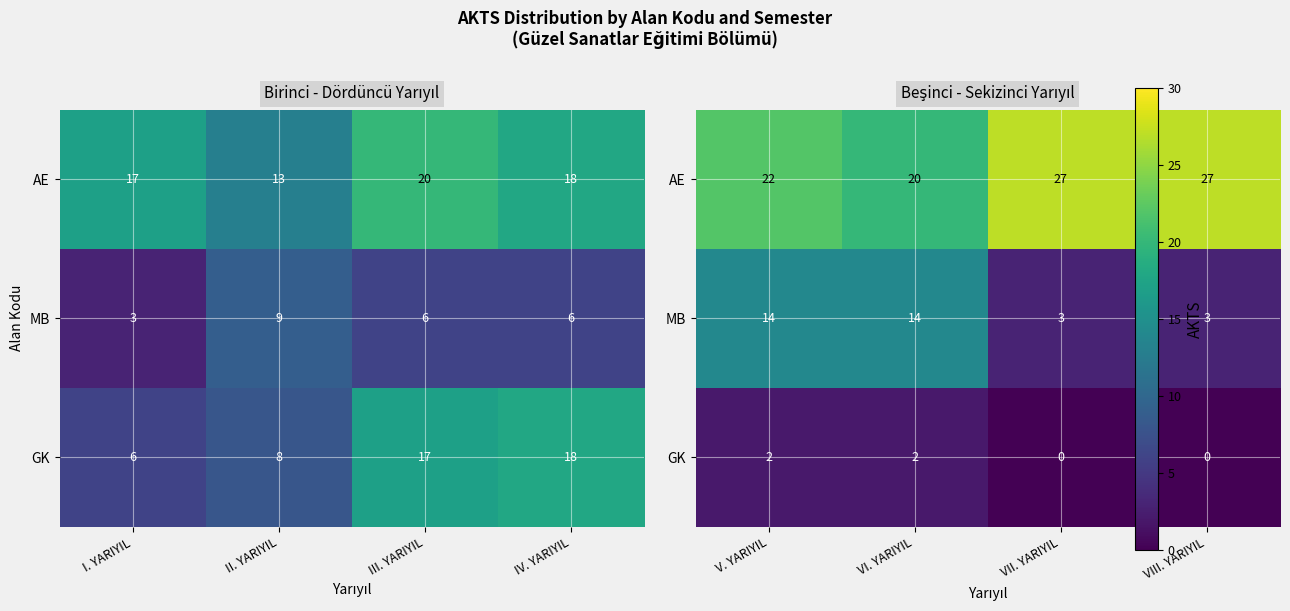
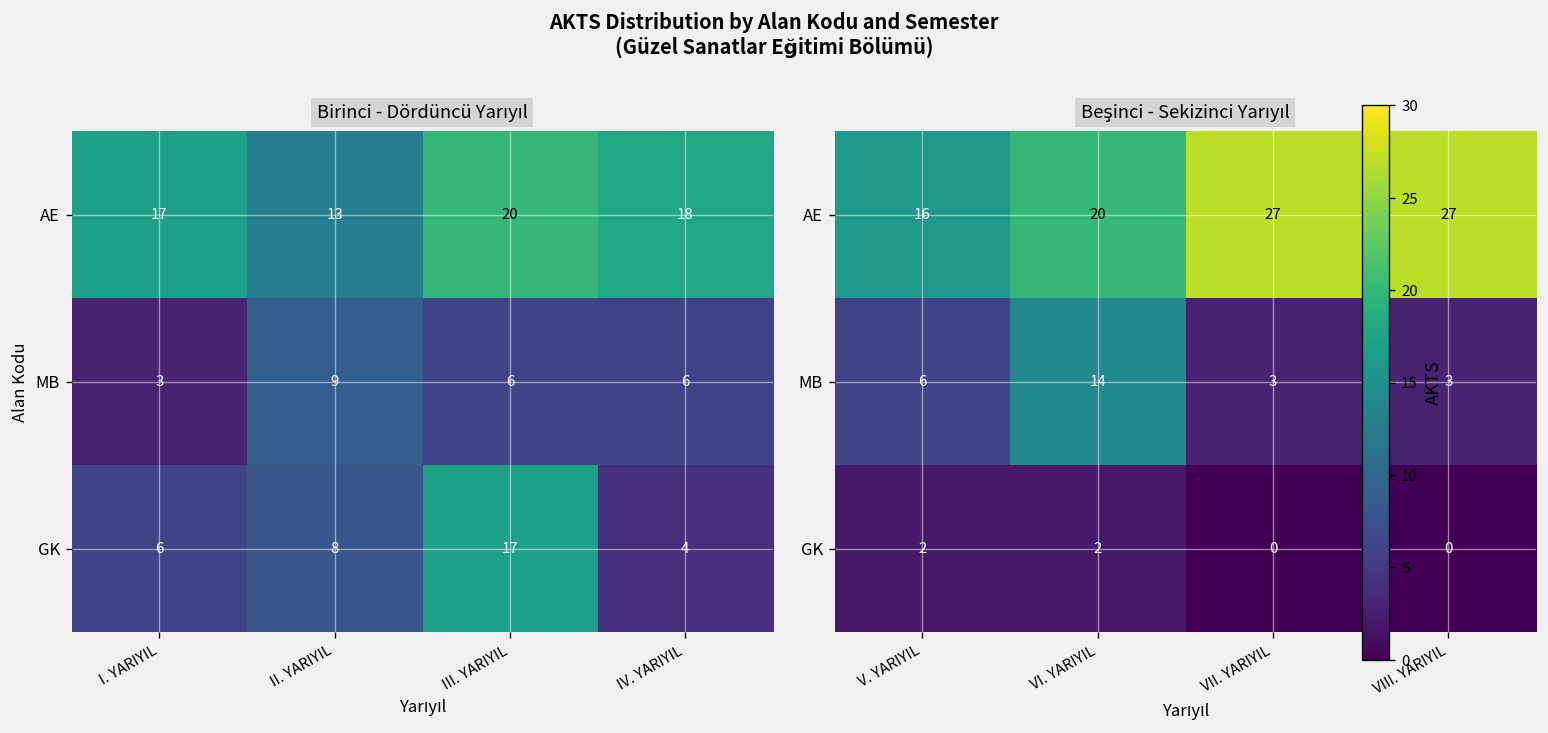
Birinci - Dördüncü Yarıyıl, GK, IV. YARIYIL: 18 -> 4
Beşinci - Sekizinci Yarıyıl, AE, V. YARIYIL: 22 -> 16
Beşinci - Sekizinci Yarıyıl, MB, V. YARIYIL: 14 -> 6
